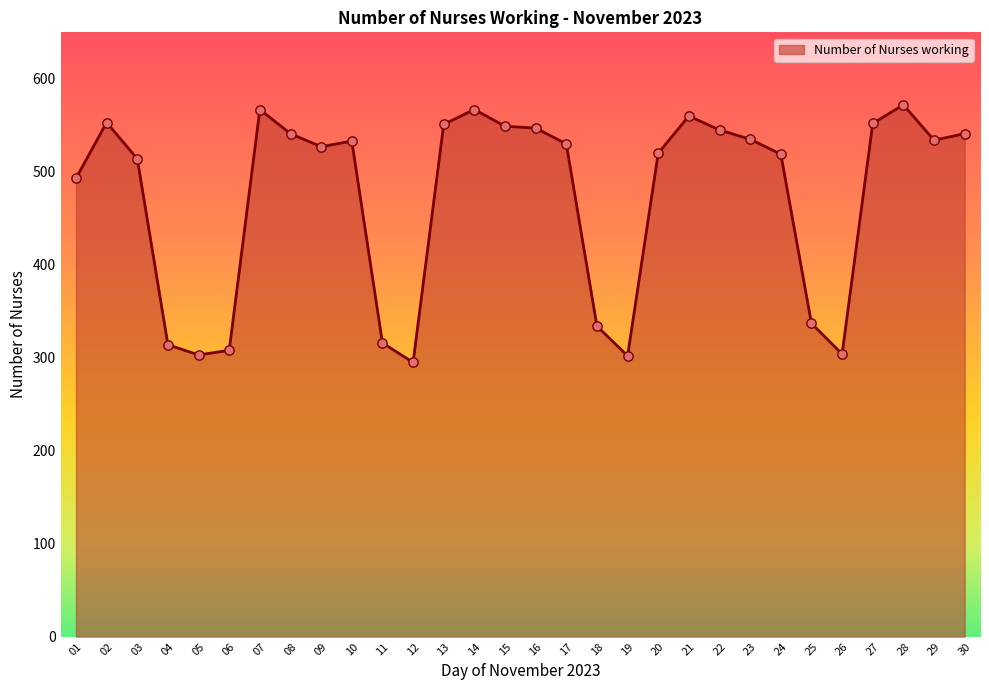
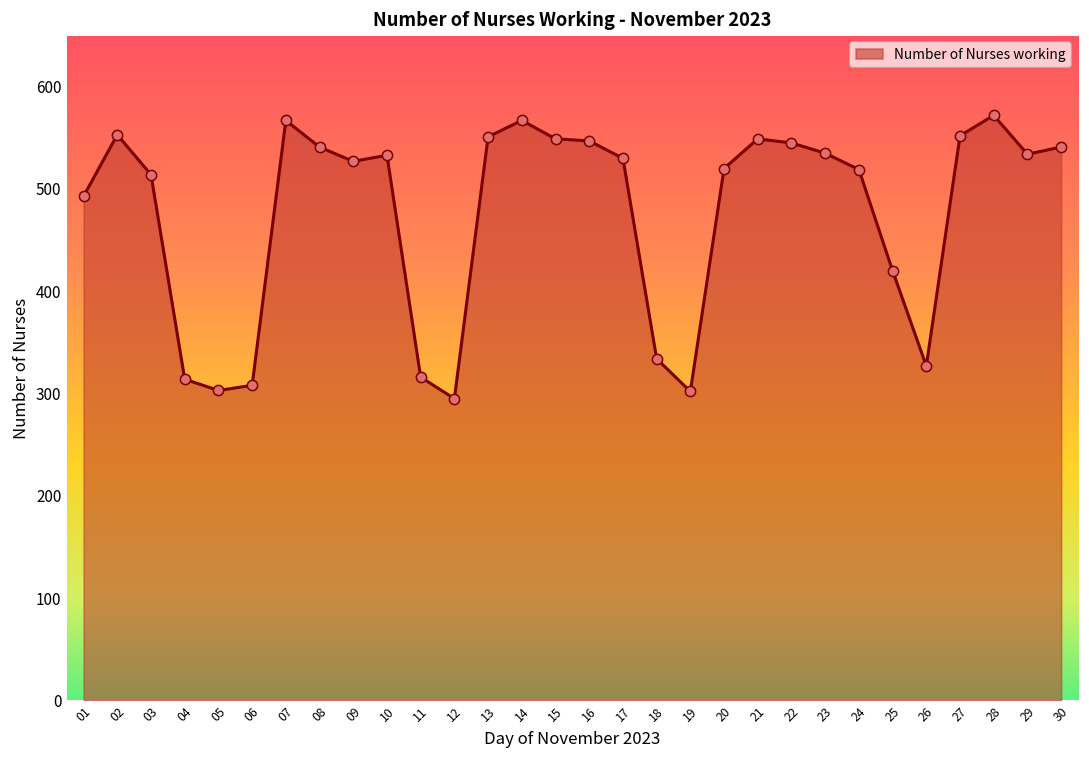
21: 560 -> 550
25: 340 -> 420
26: 300 -> 330
